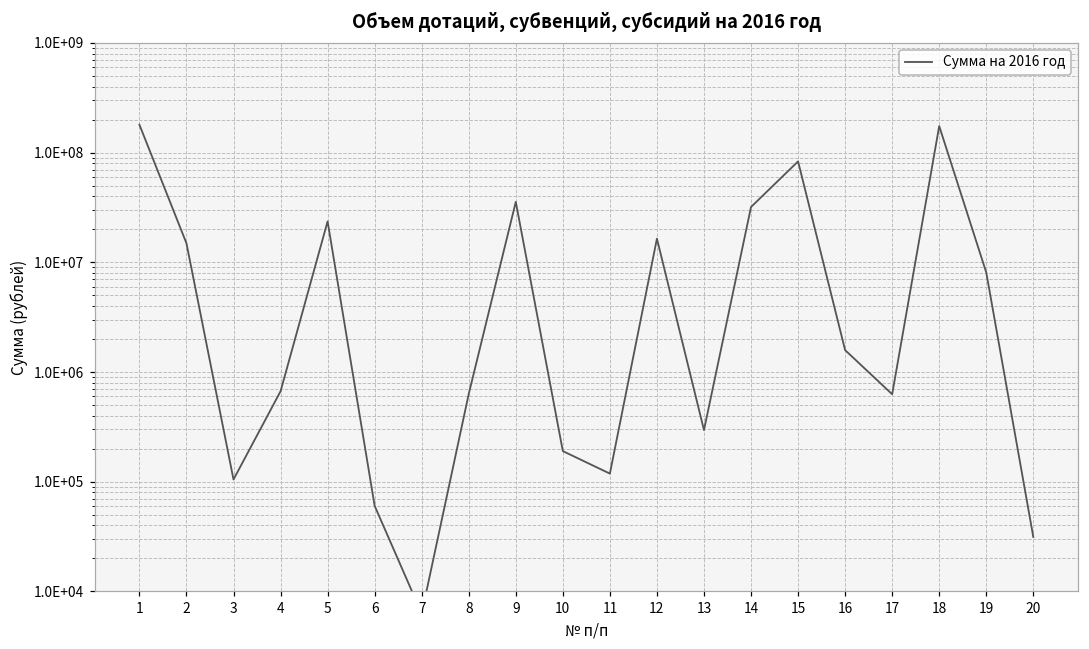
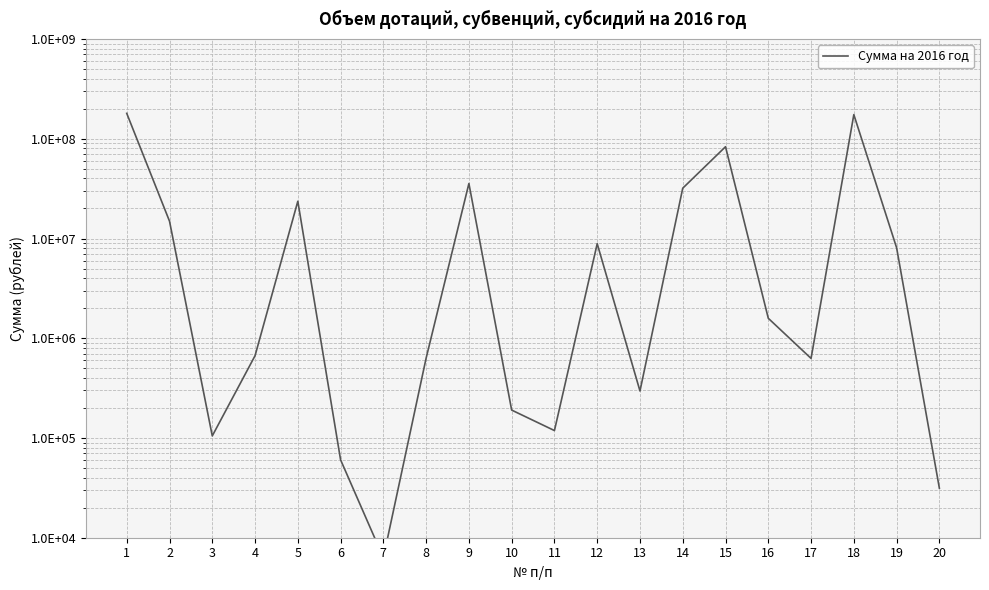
12: 16000000 -> 9000000
